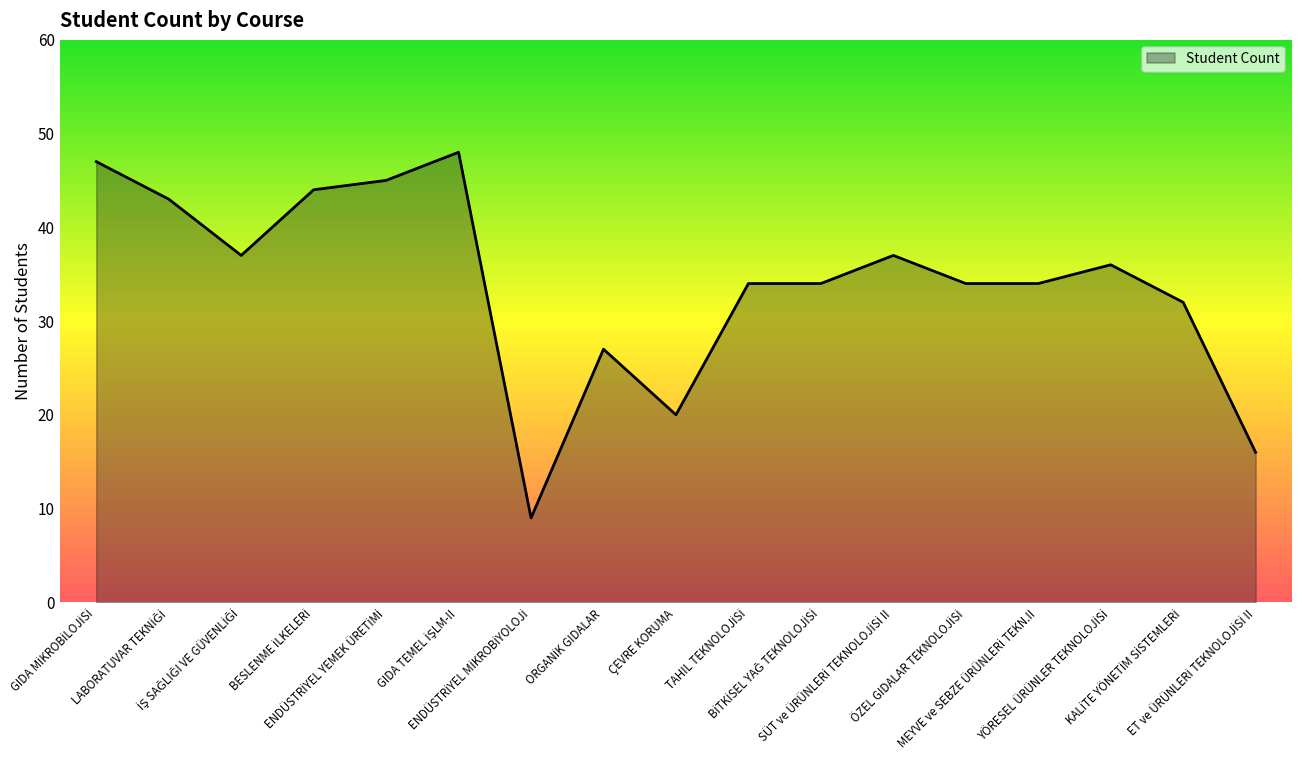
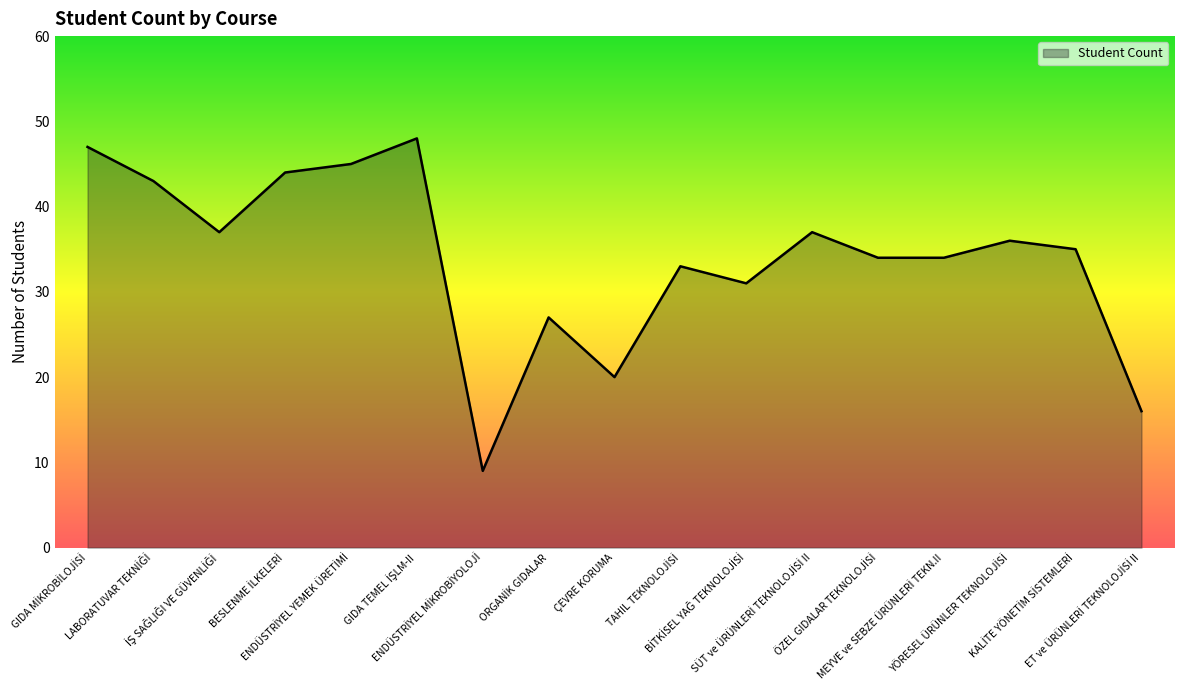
TAHIL TEKNOLOJİSİ: 34 -> 33
BİTKİSEL YAĞ TEKNOLOJİSİ: 34 -> 31
KALİTE YÖNETİM SİSTEMLERİ: 32 -> 35
